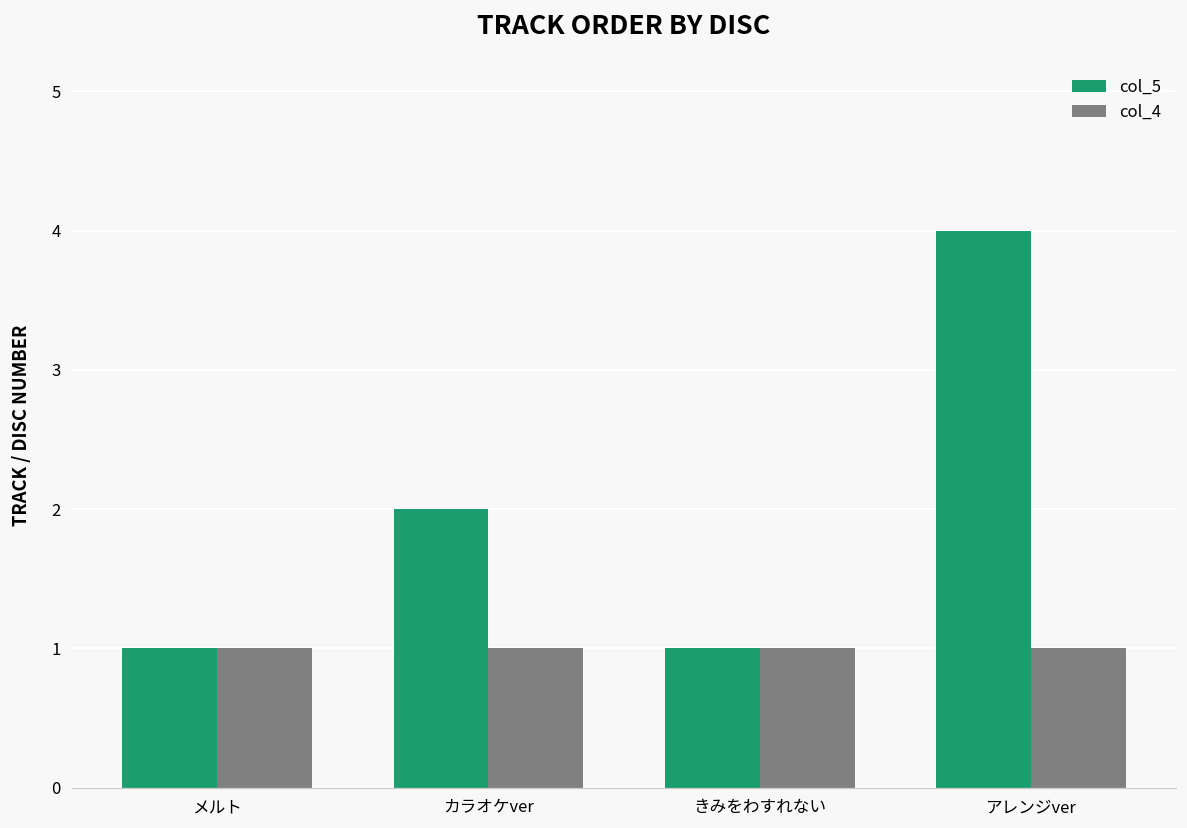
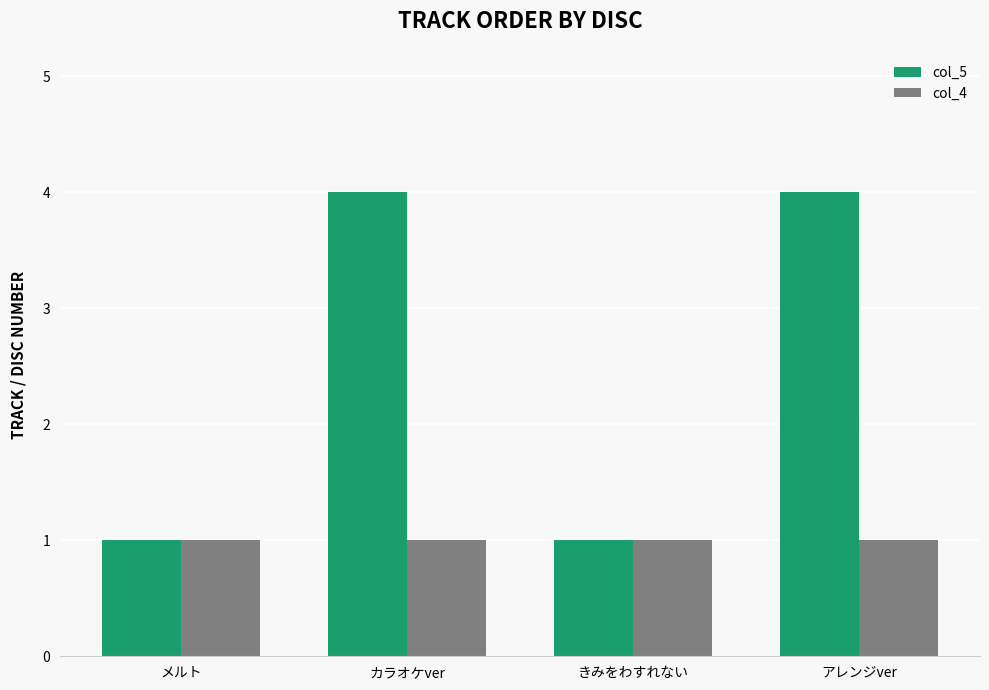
col_5, カラオケver: 2 -> 4
